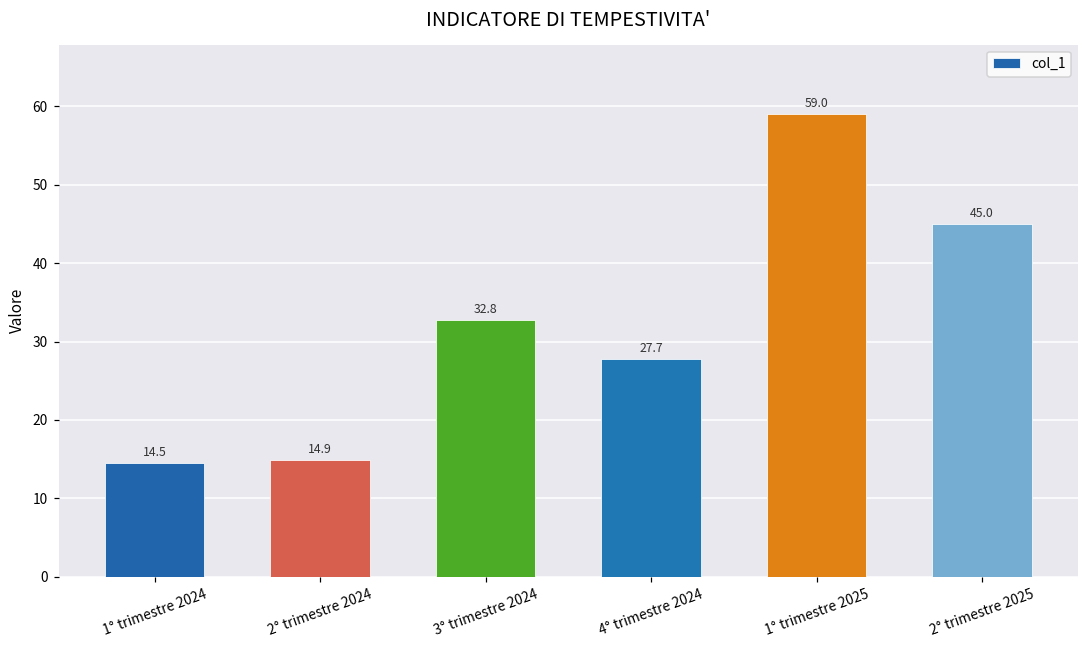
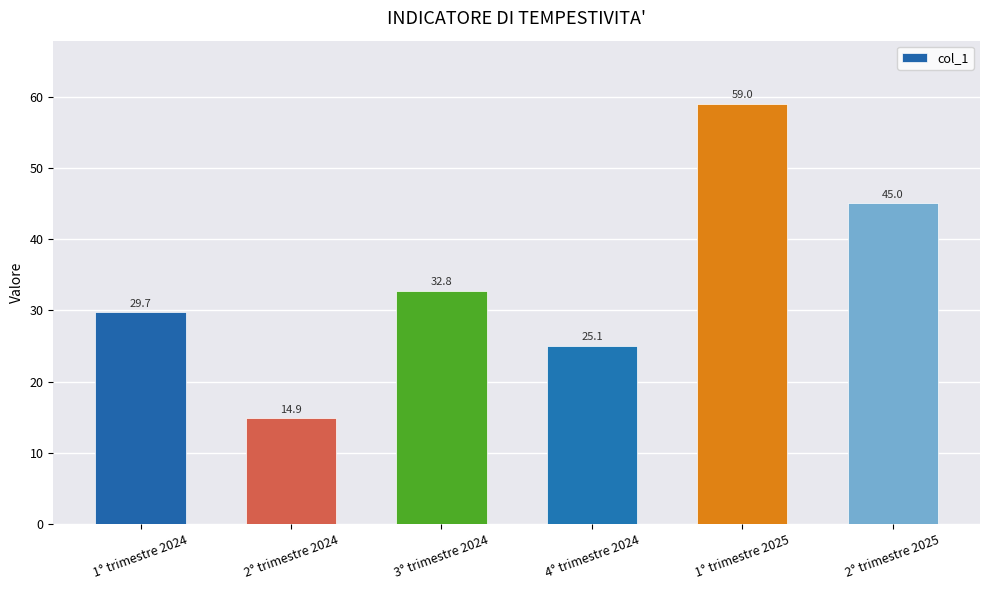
1° trimestre 2024: 14.5 -> 29.7
4° trimestre 2024: 27.7 -> 25.1
